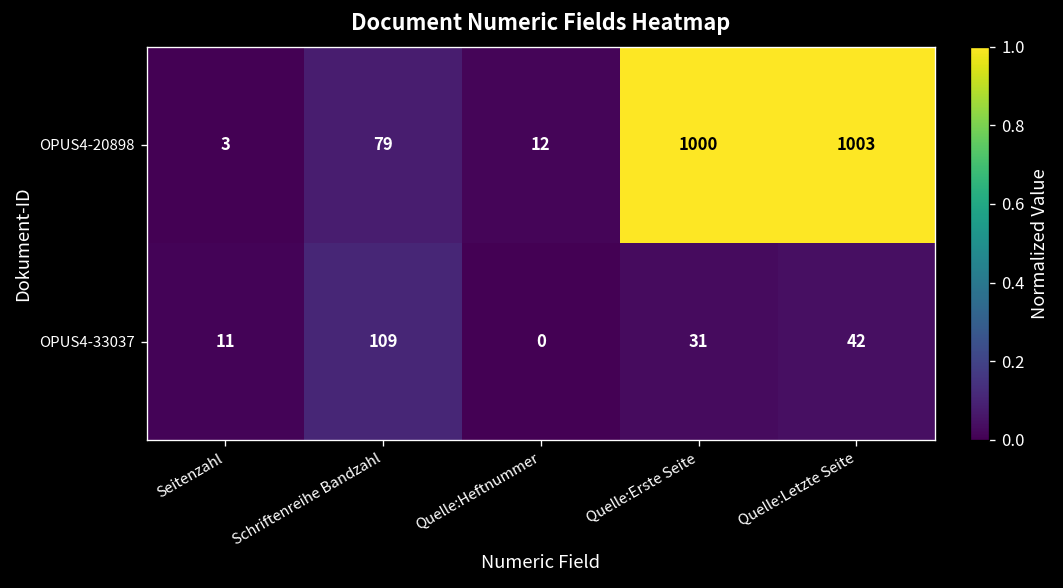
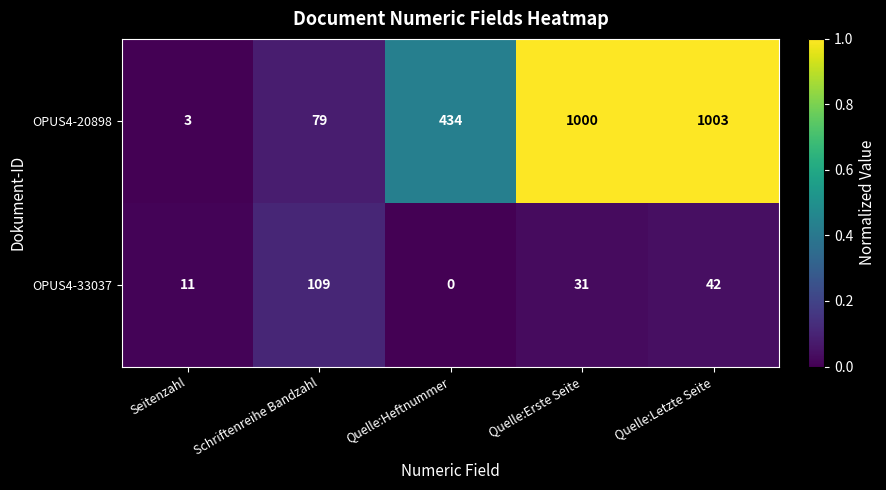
OPUS4-20898, Quelle:Heftnummer: 12 -> 434
